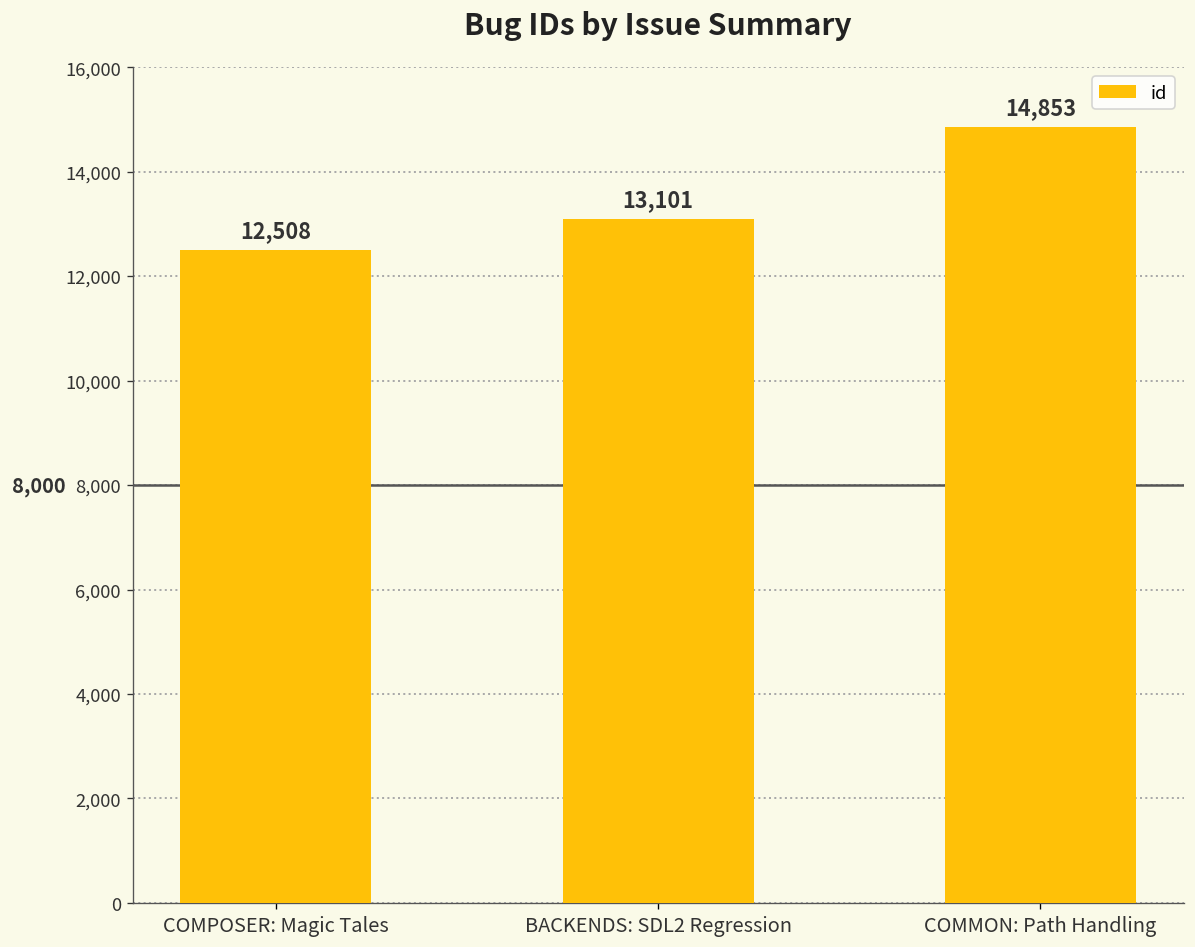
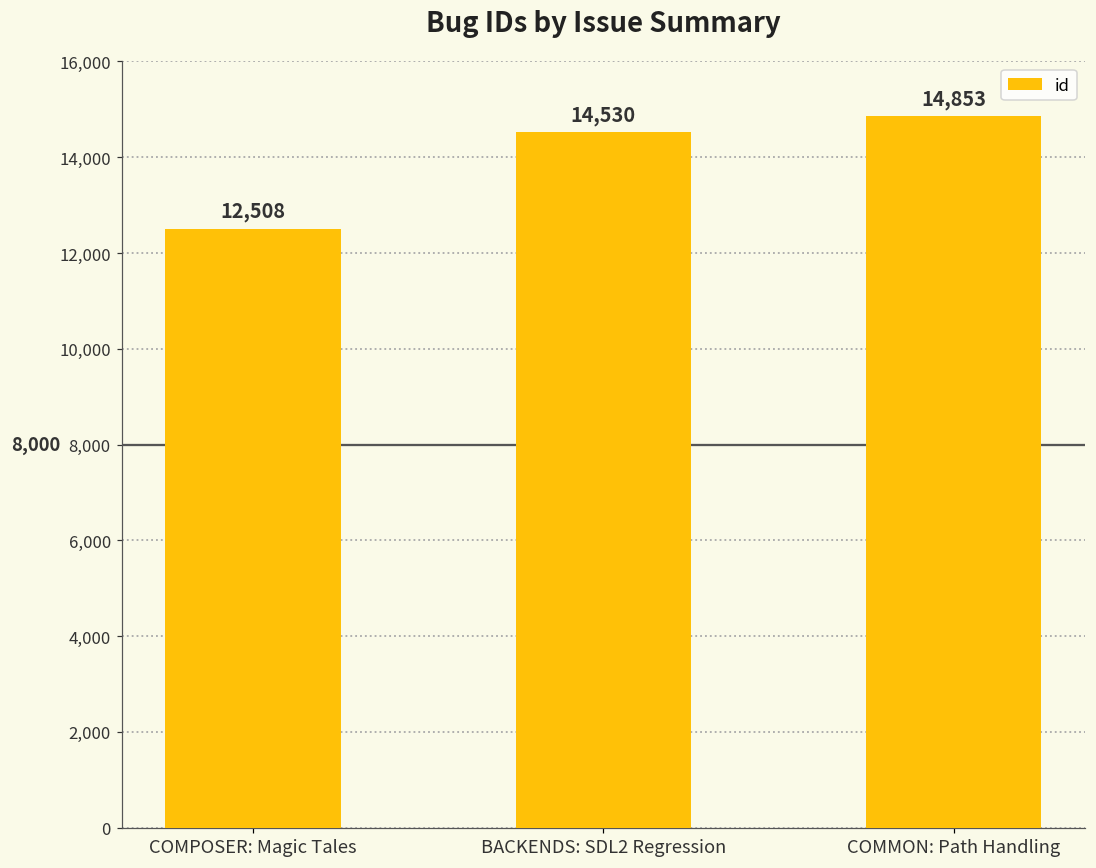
BACKENDS: SDL2 Regression: 13,101 -> 14,530
